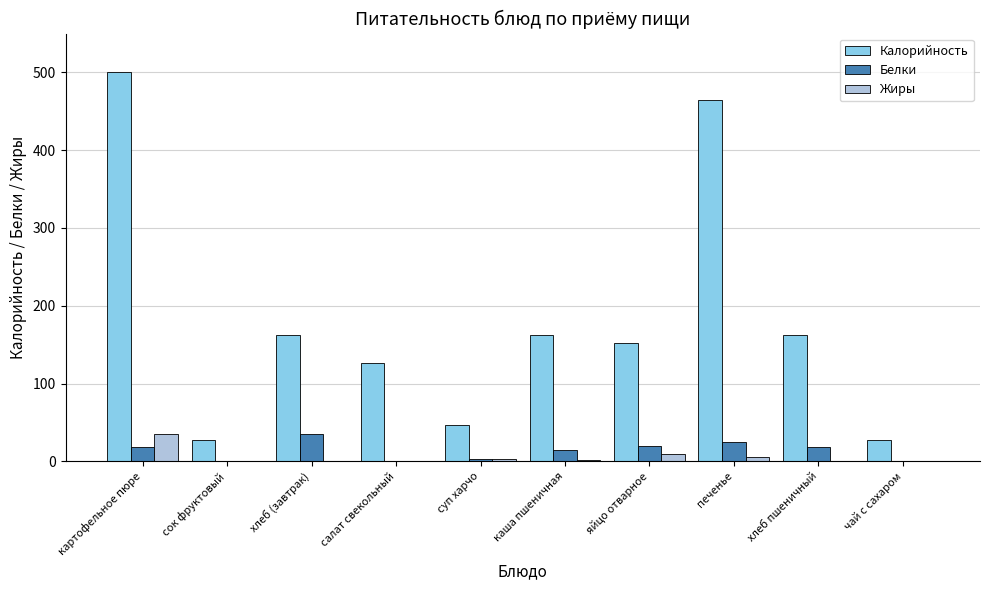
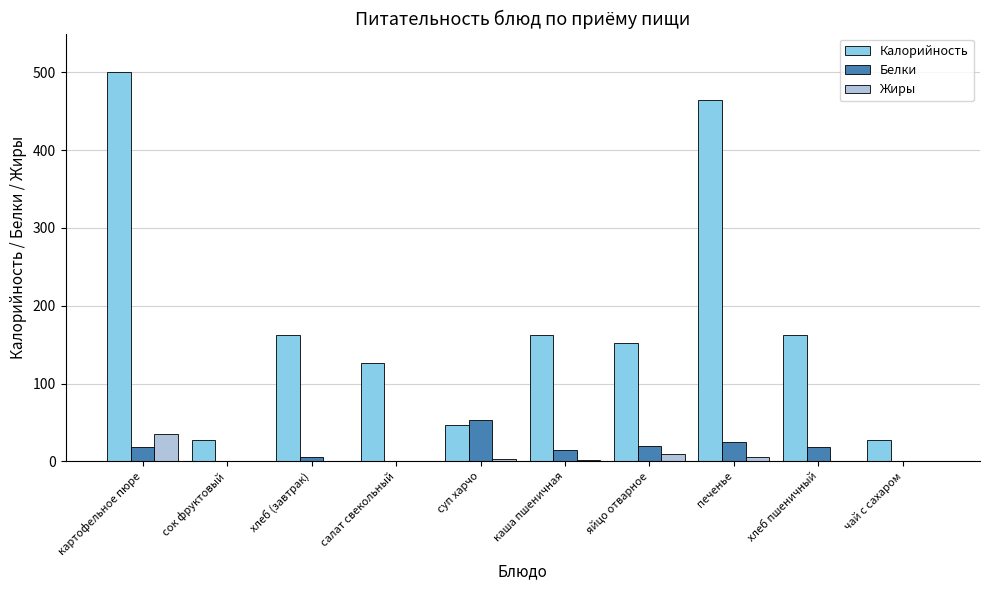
Белки, хлеб (завтрак): 40 -> 10
Белки, суп харчо: 0 -> 50
